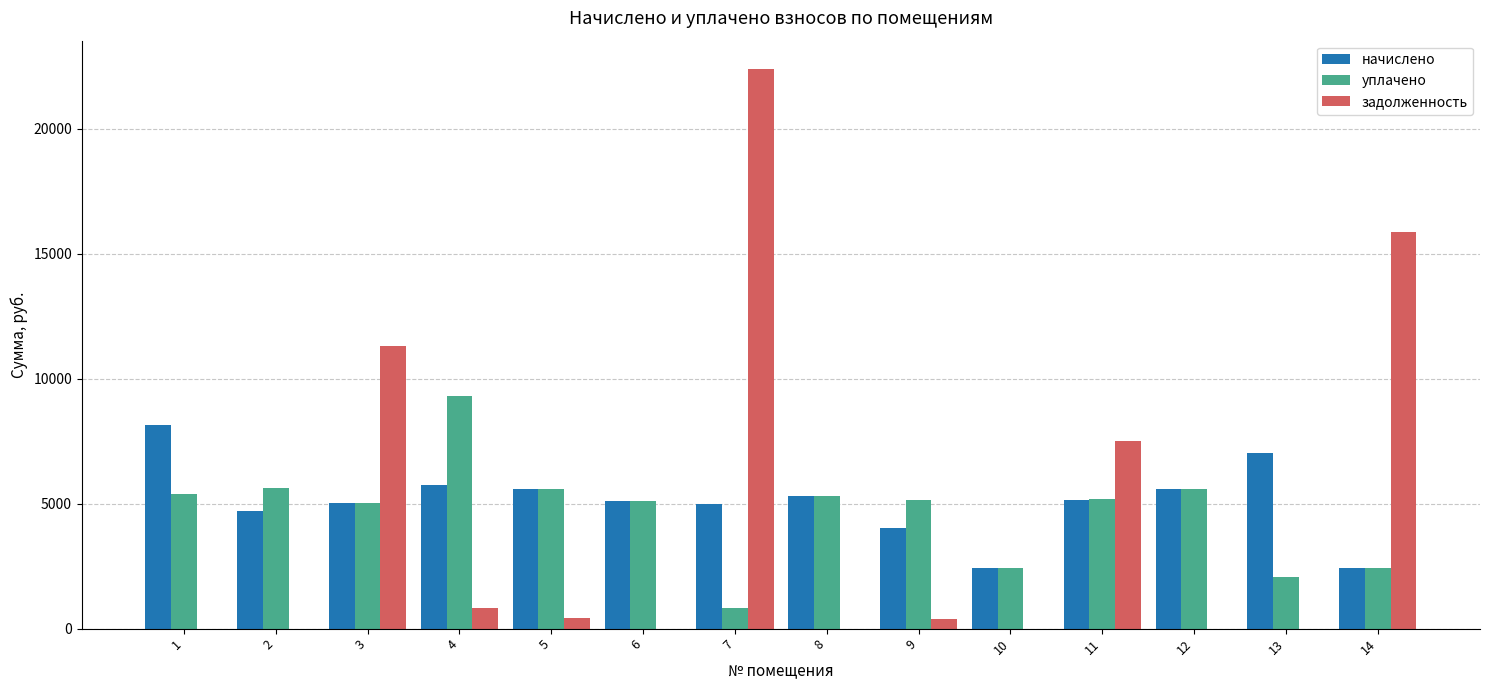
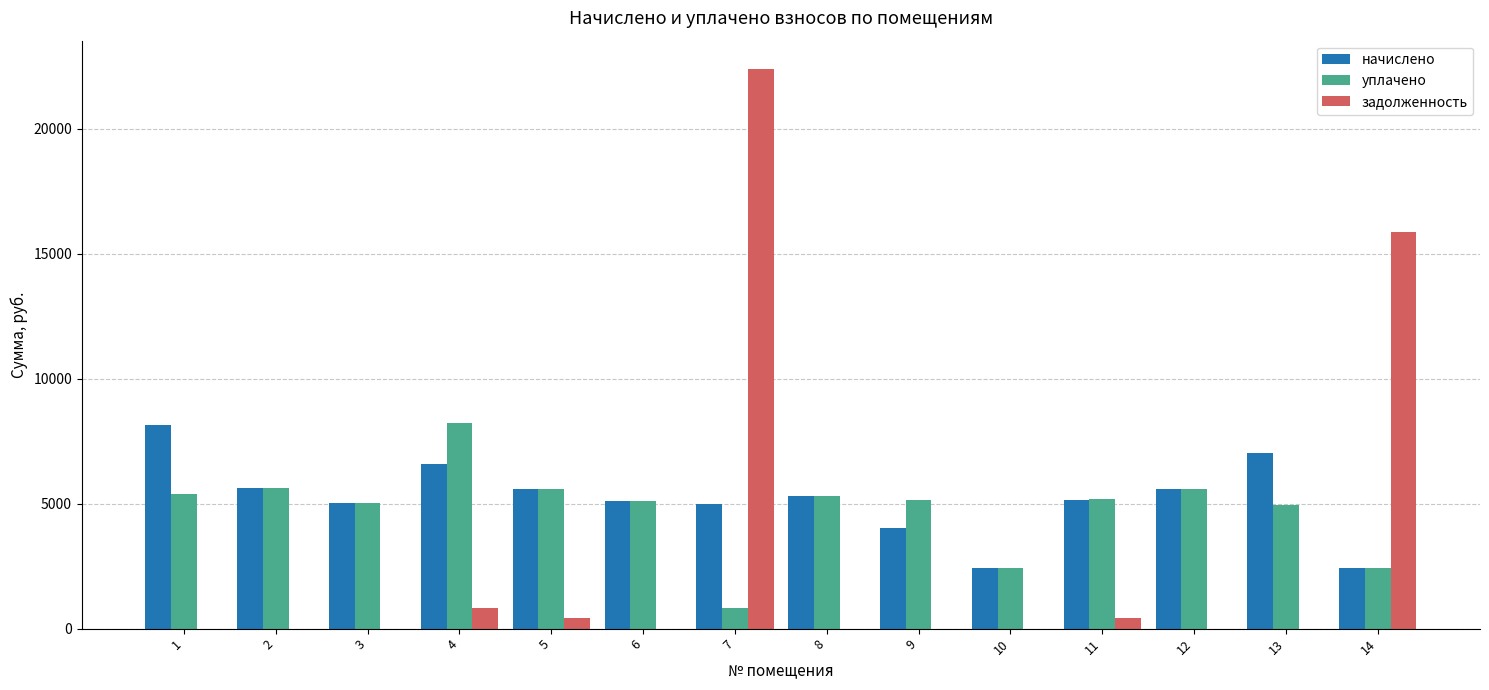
начислено, 2: 4700 -> 5600
задолженность, 3: 11300 -> 0
начислено, 4: 5800 -> 6600
уплачено, 4: 9300 -> 8200
задолженность, 9: 400 -> 0
задолженность, 11: 7500 -> 400
уплачено, 13: 2100 -> 5000
